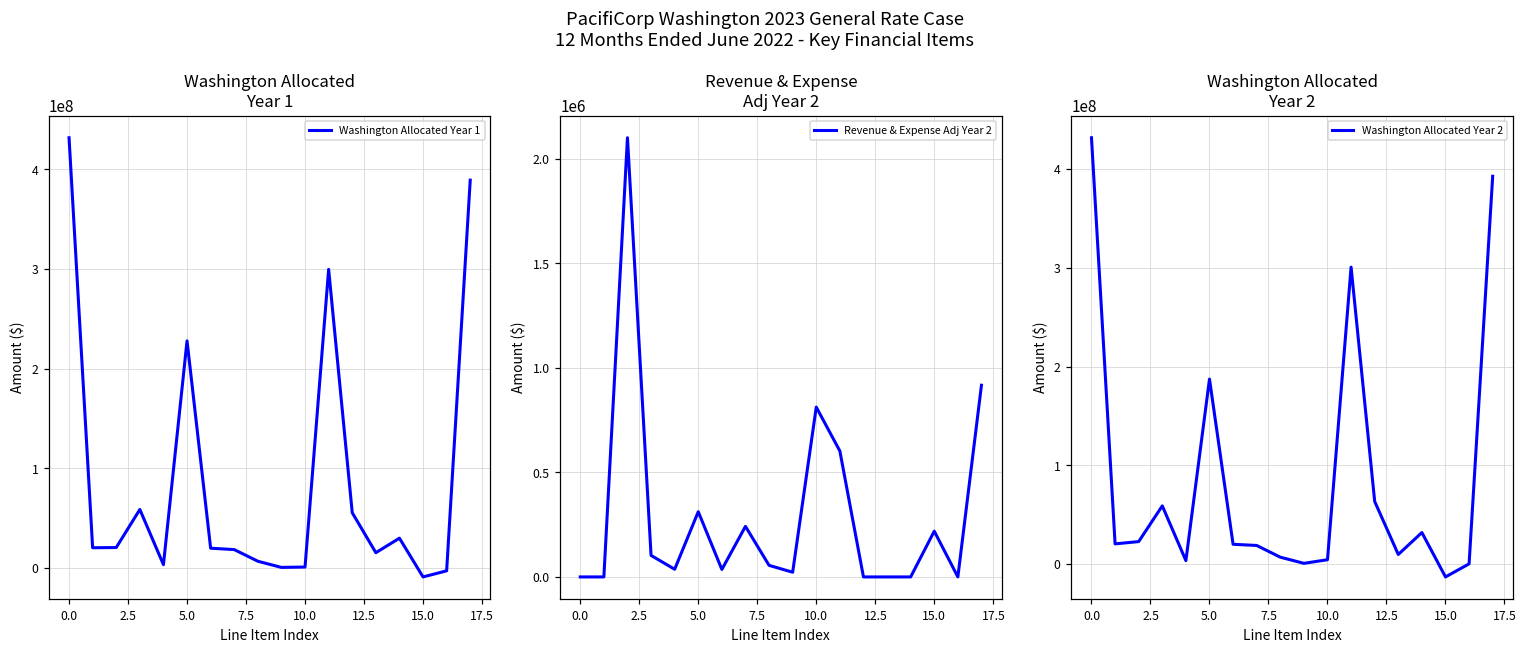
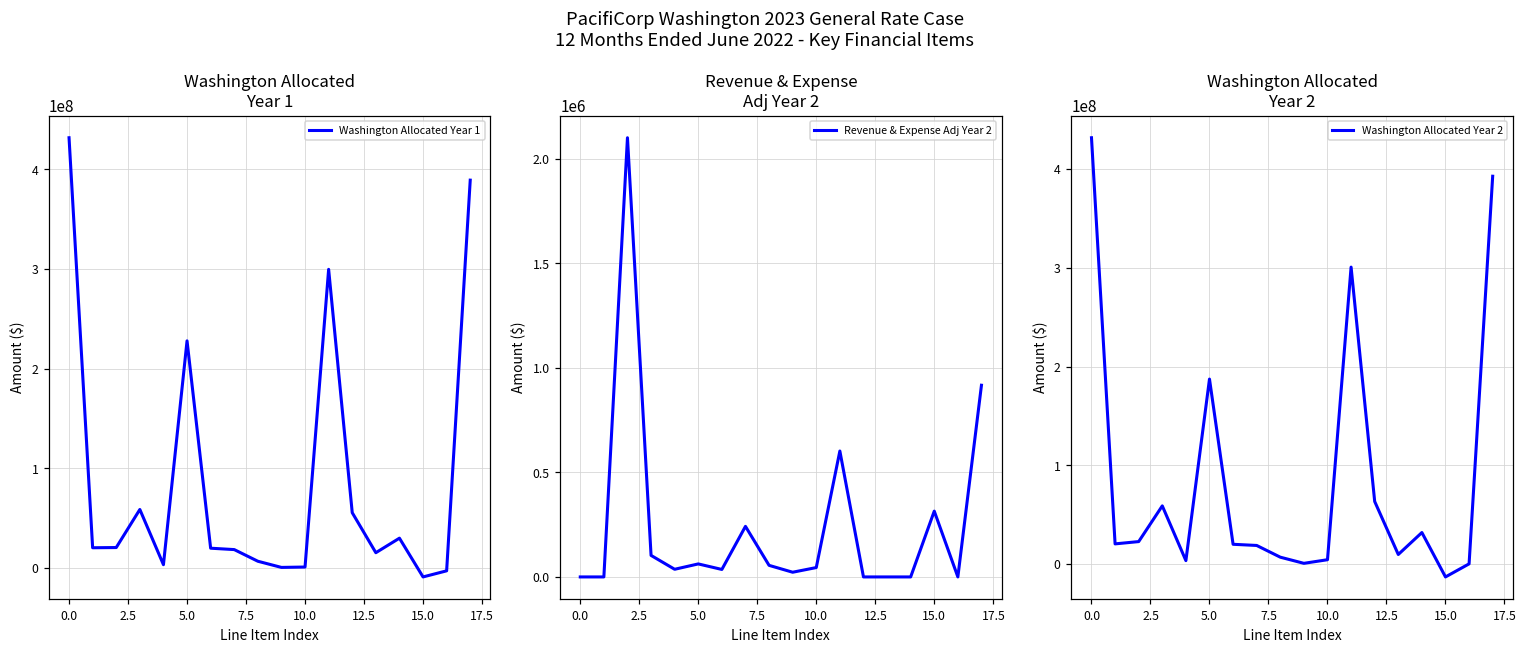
Revenue & Expense Adj Year 2, 5.0: 310000 -> 60000
Revenue & Expense Adj Year 2, 10.0: 810000 -> 40000
Revenue & Expense Adj Year 2, 15.0: 220000 -> 310000
